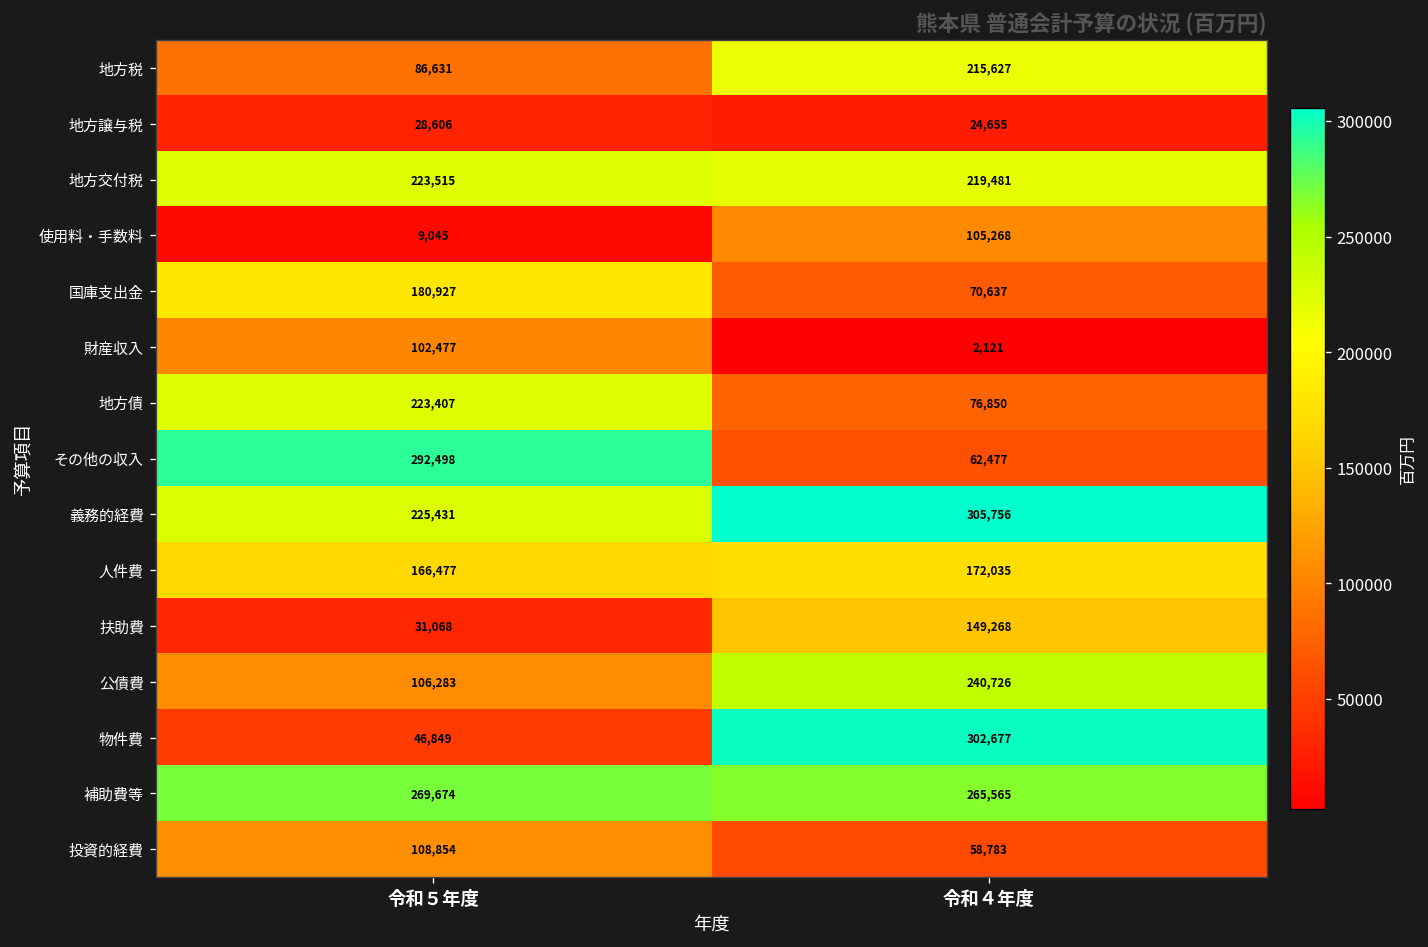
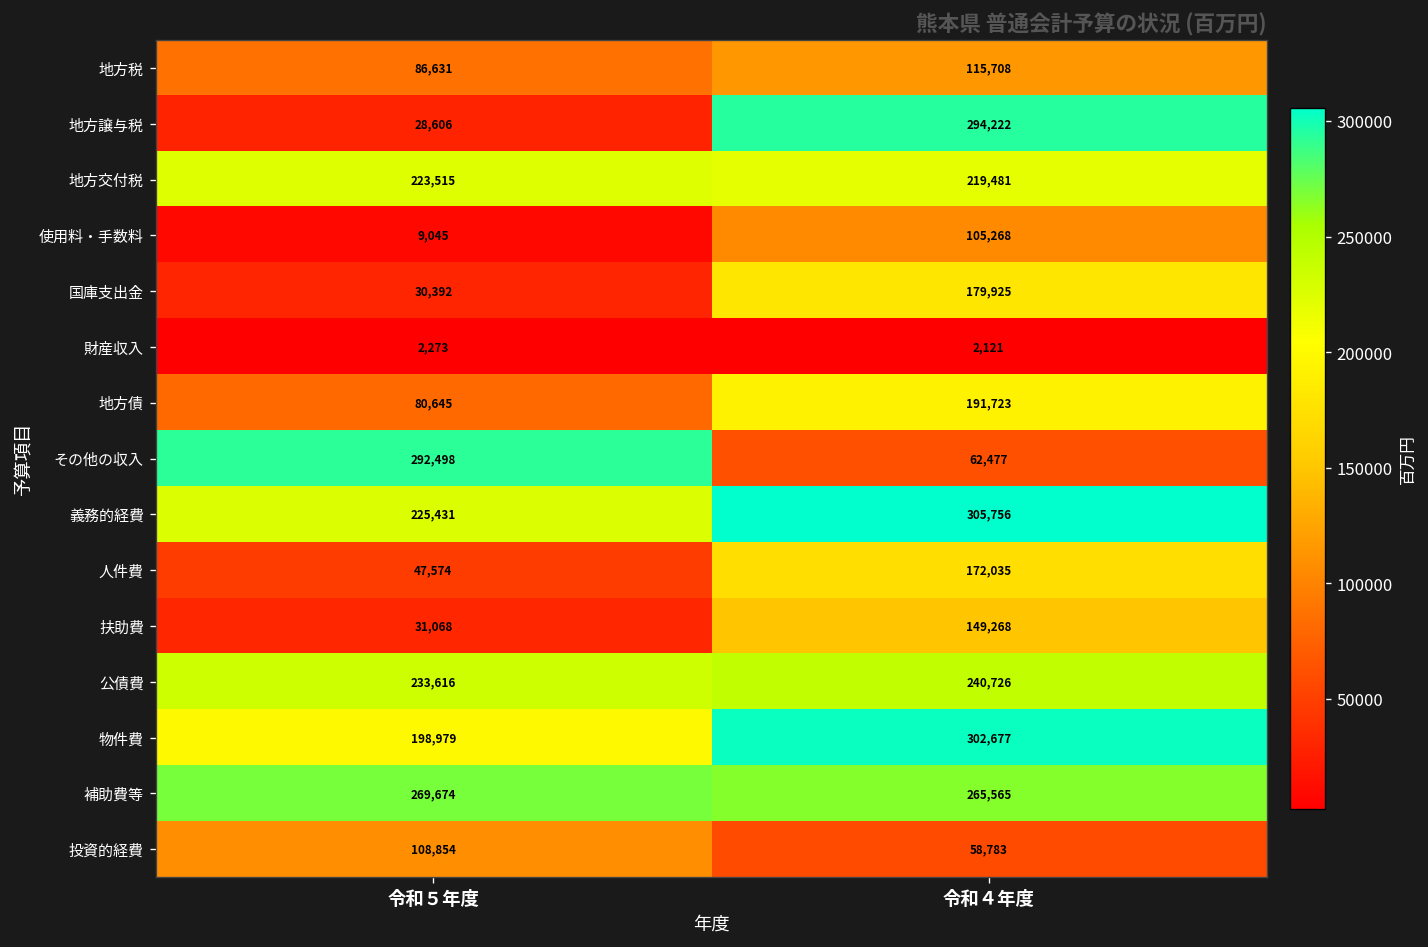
地方税, 令和４年度: 215,627 -> 115,708
地方譲与税, 令和４年度: 24,655 -> 294,222
国庫支出金, 令和５年度: 180,927 -> 30,392
国庫支出金, 令和４年度: 70,637 -> 179,925
財産収入, 令和５年度: 102,477 -> 2,273
地方債, 令和５年度: 223,407 -> 80,645
地方債, 令和４年度: 76,850 -> 191,723
人件費, 令和５年度: 166,477 -> 47,574
公債費, 令和５年度: 106,283 -> 233,616
物件費, 令和５年度: 46,849 -> 198,979
